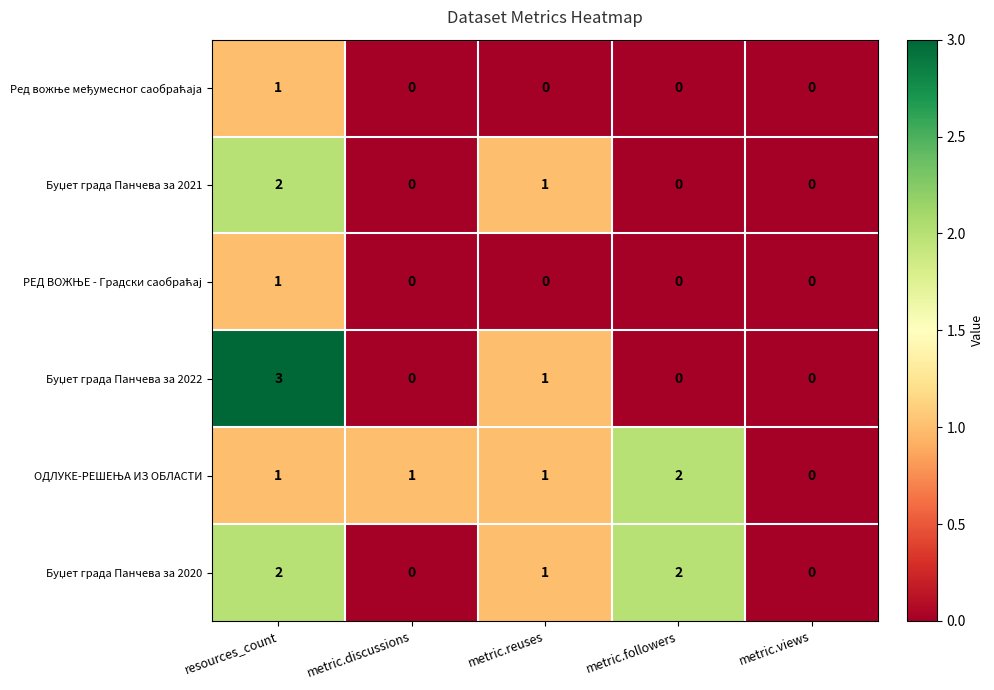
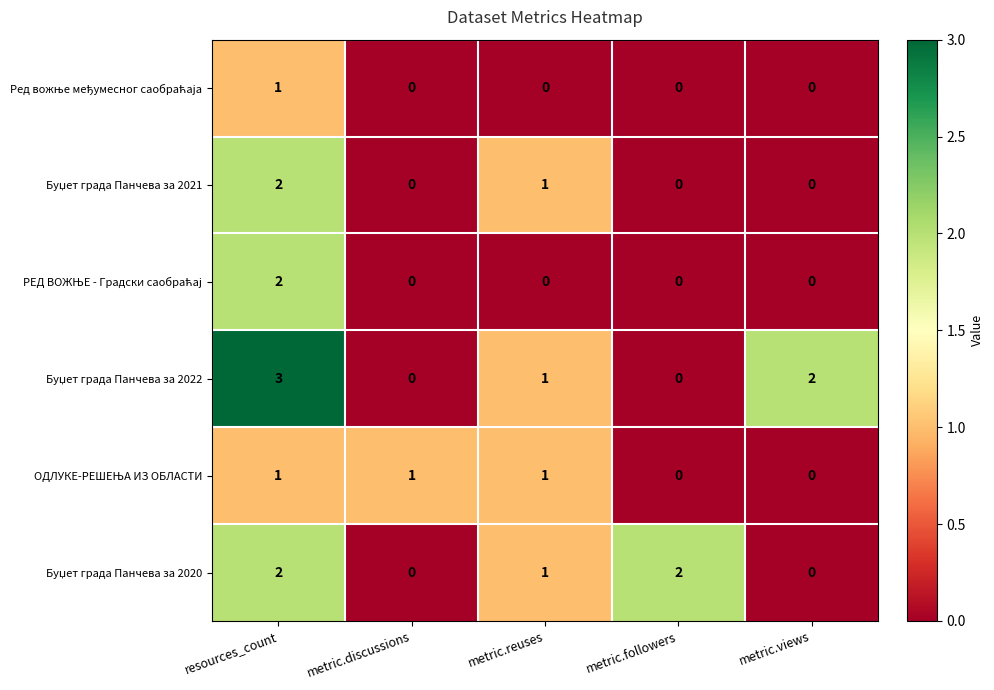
РЕД ВОЖЊЕ - Градски саобраћај, resources_count: 1 -> 2
Буџет града Панчева за 2022, metric.views: 0 -> 2
ОДЛУКЕ-РЕШЕЊА ИЗ ОБЛАСТИ, metric.followers: 2 -> 0
